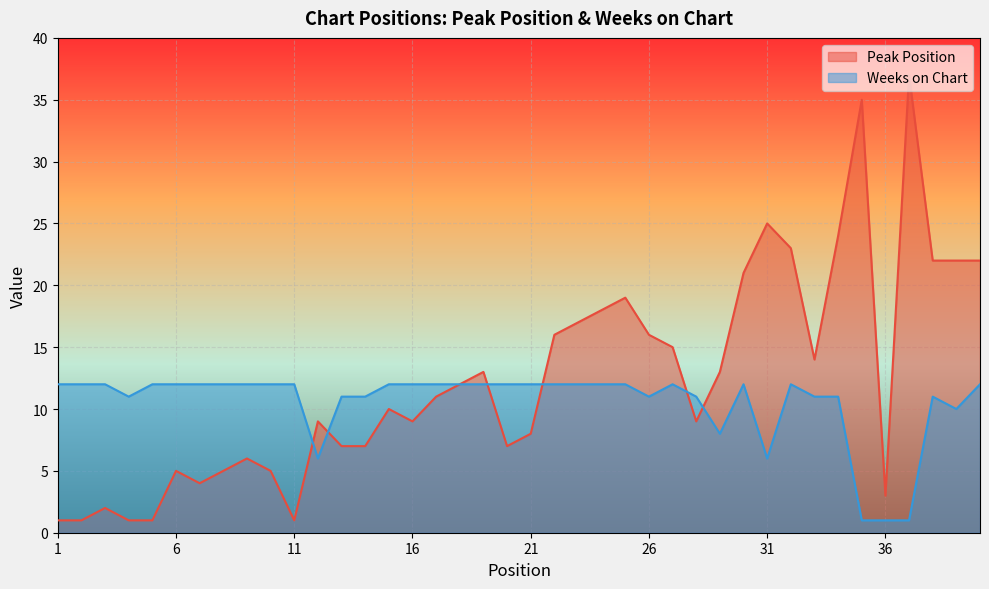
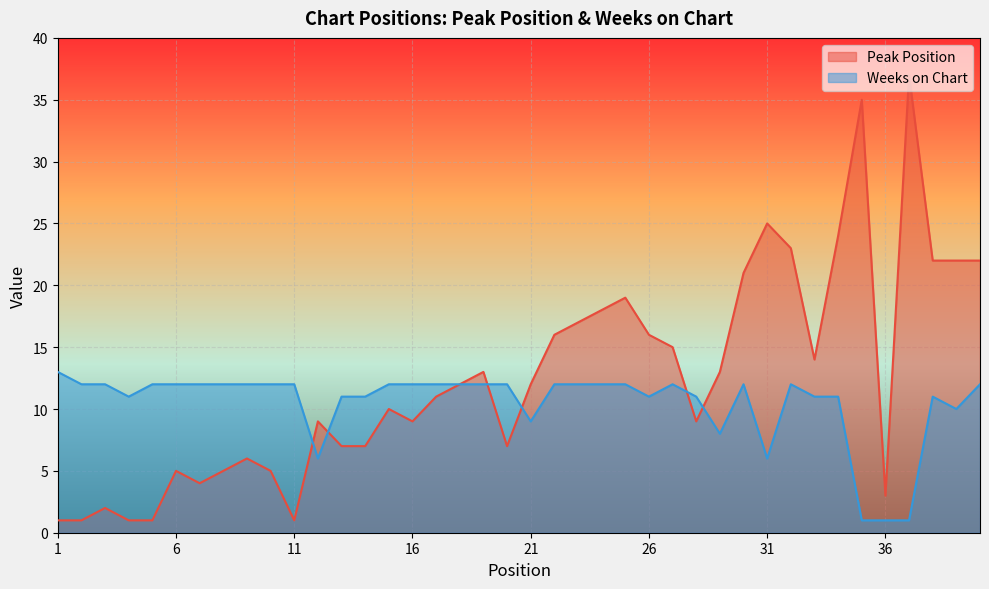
Weeks on Chart, 1: 12 -> 13
Peak Position, 21: 8 -> 12
Weeks on Chart, 21: 12 -> 9
